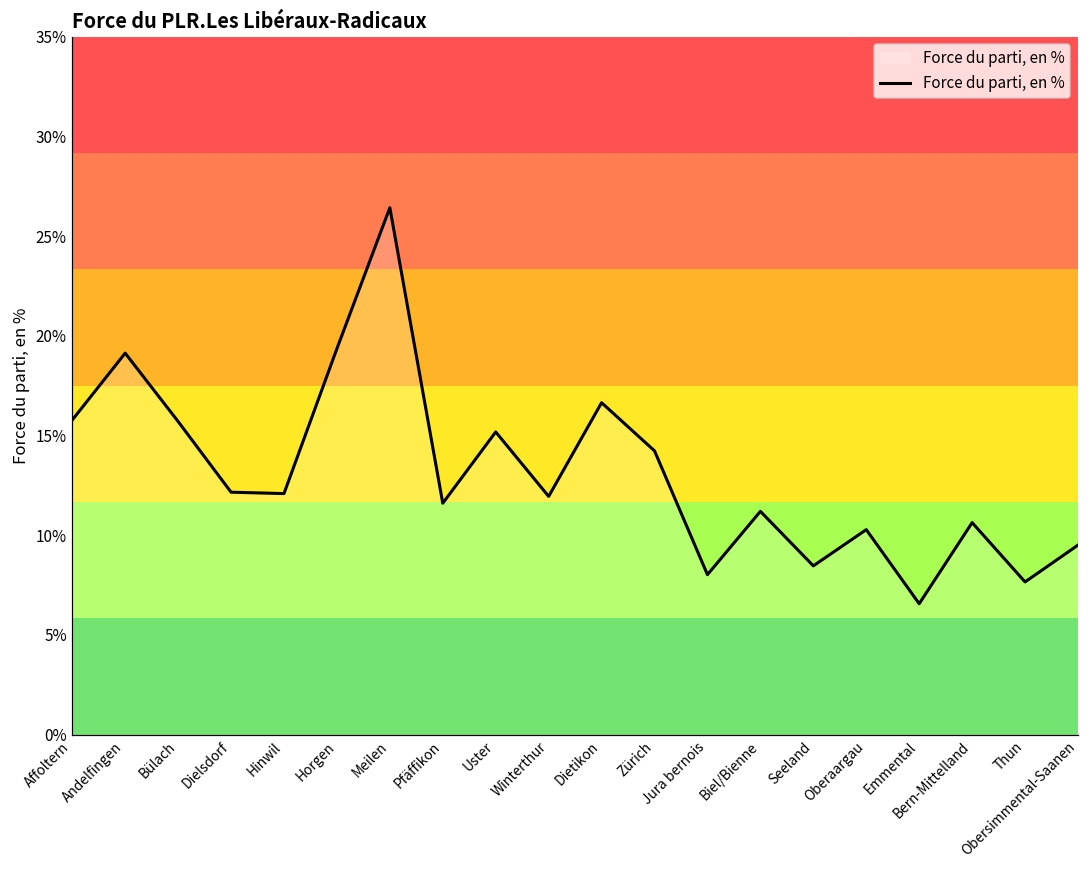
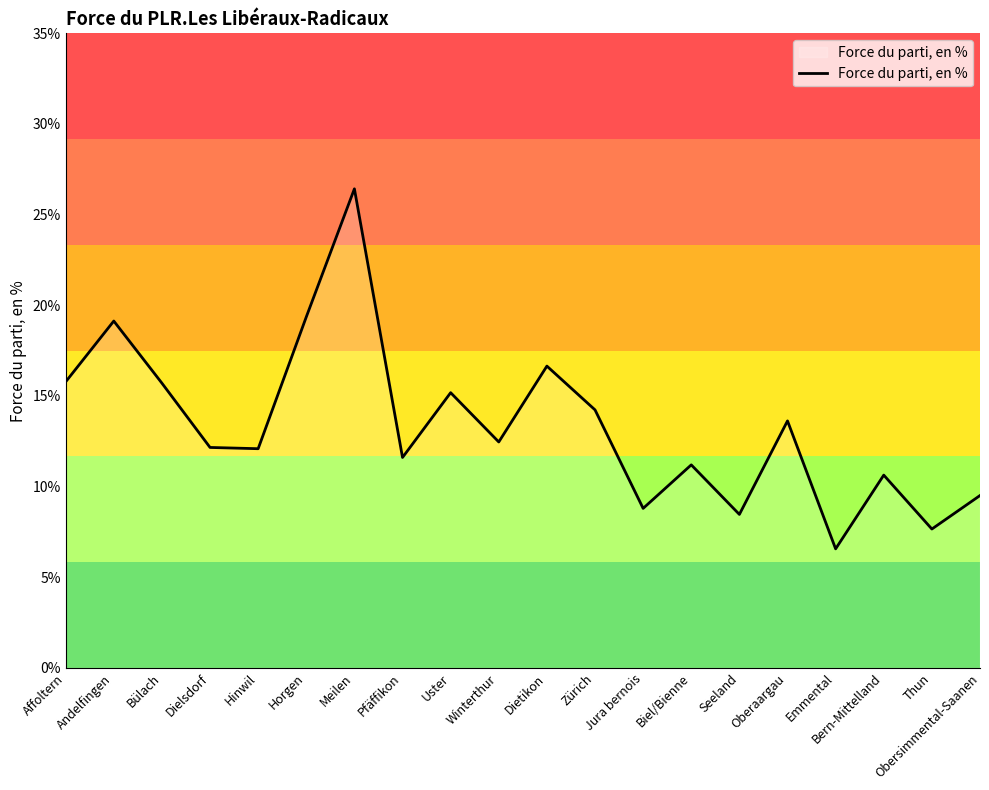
Winterthur: 11.9% -> 12.5%
Jura bernois: 8.0% -> 8.8%
Oberaargau: 10.3% -> 13.6%
